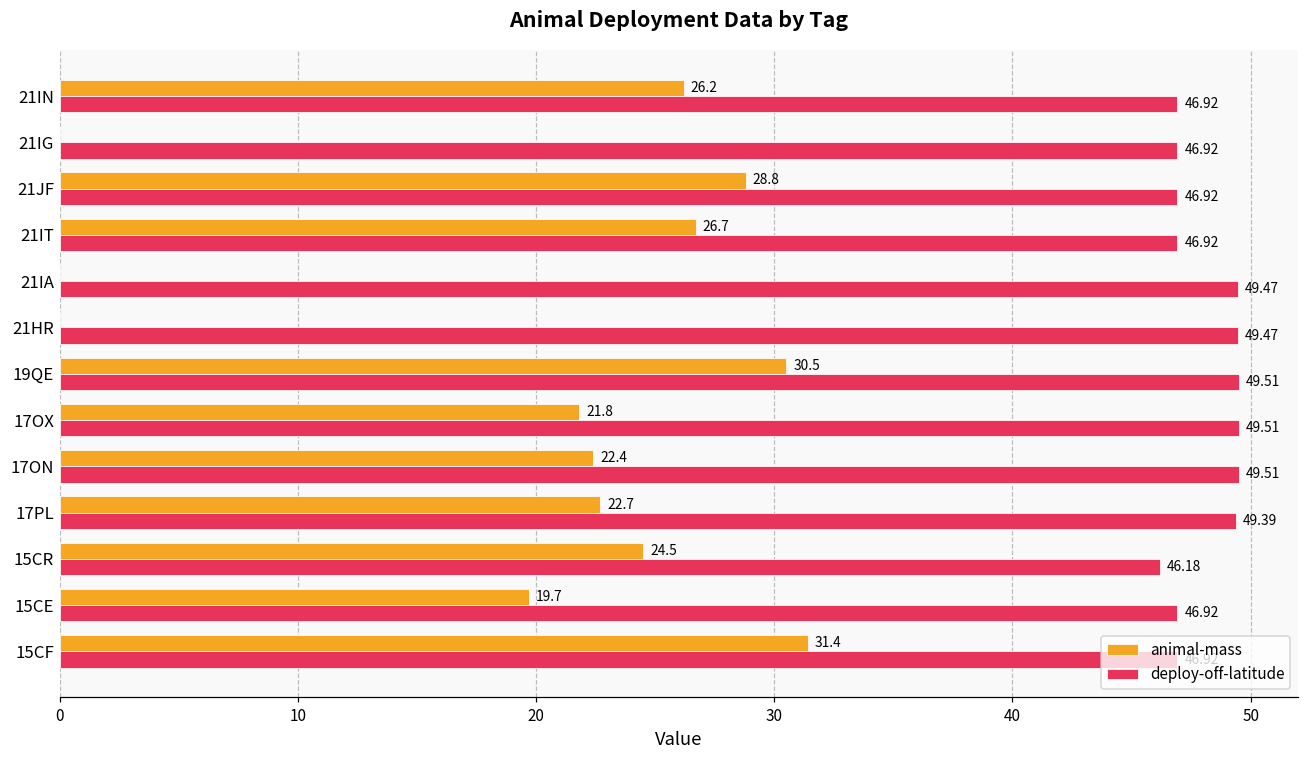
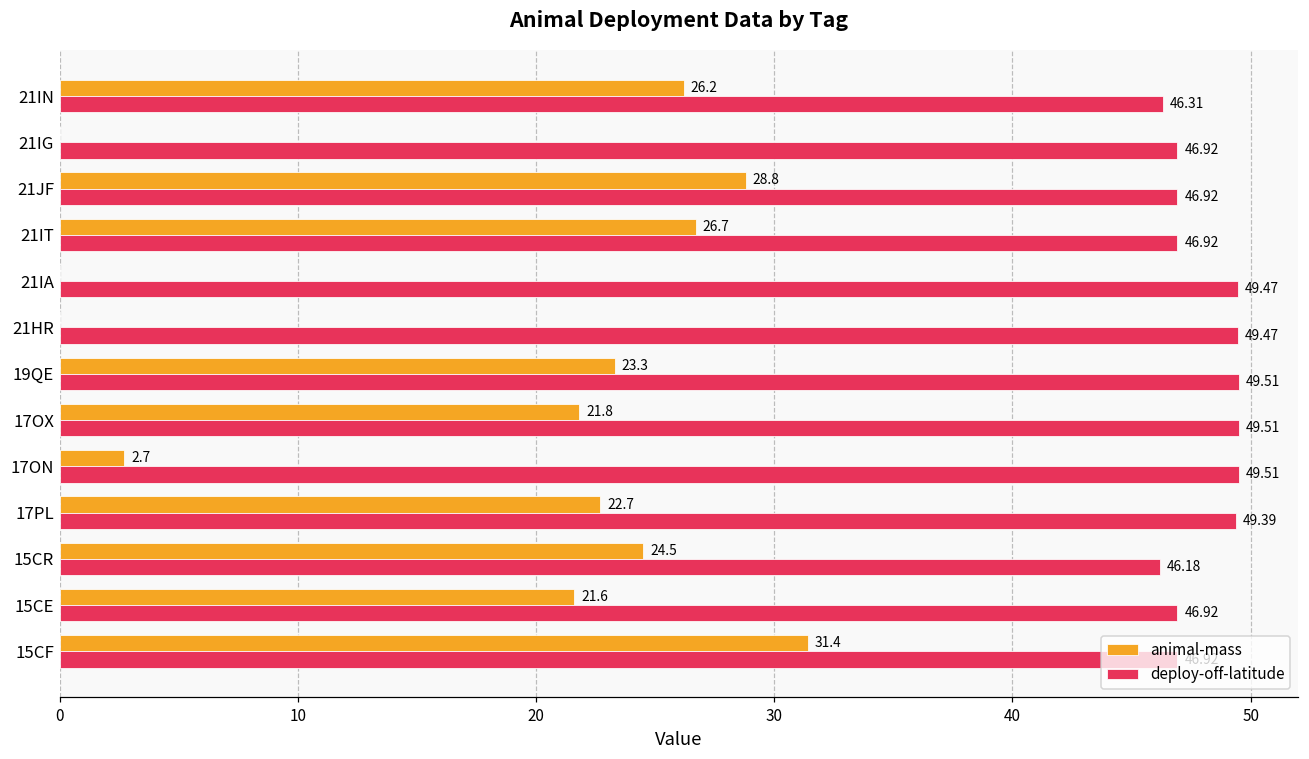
deploy-off-latitude, 21IN: 46.92 -> 46.31
animal-mass, 19QE: 30.5 -> 23.3
animal-mass, 17ON: 22.4 -> 2.7
animal-mass, 15CE: 19.7 -> 21.6
